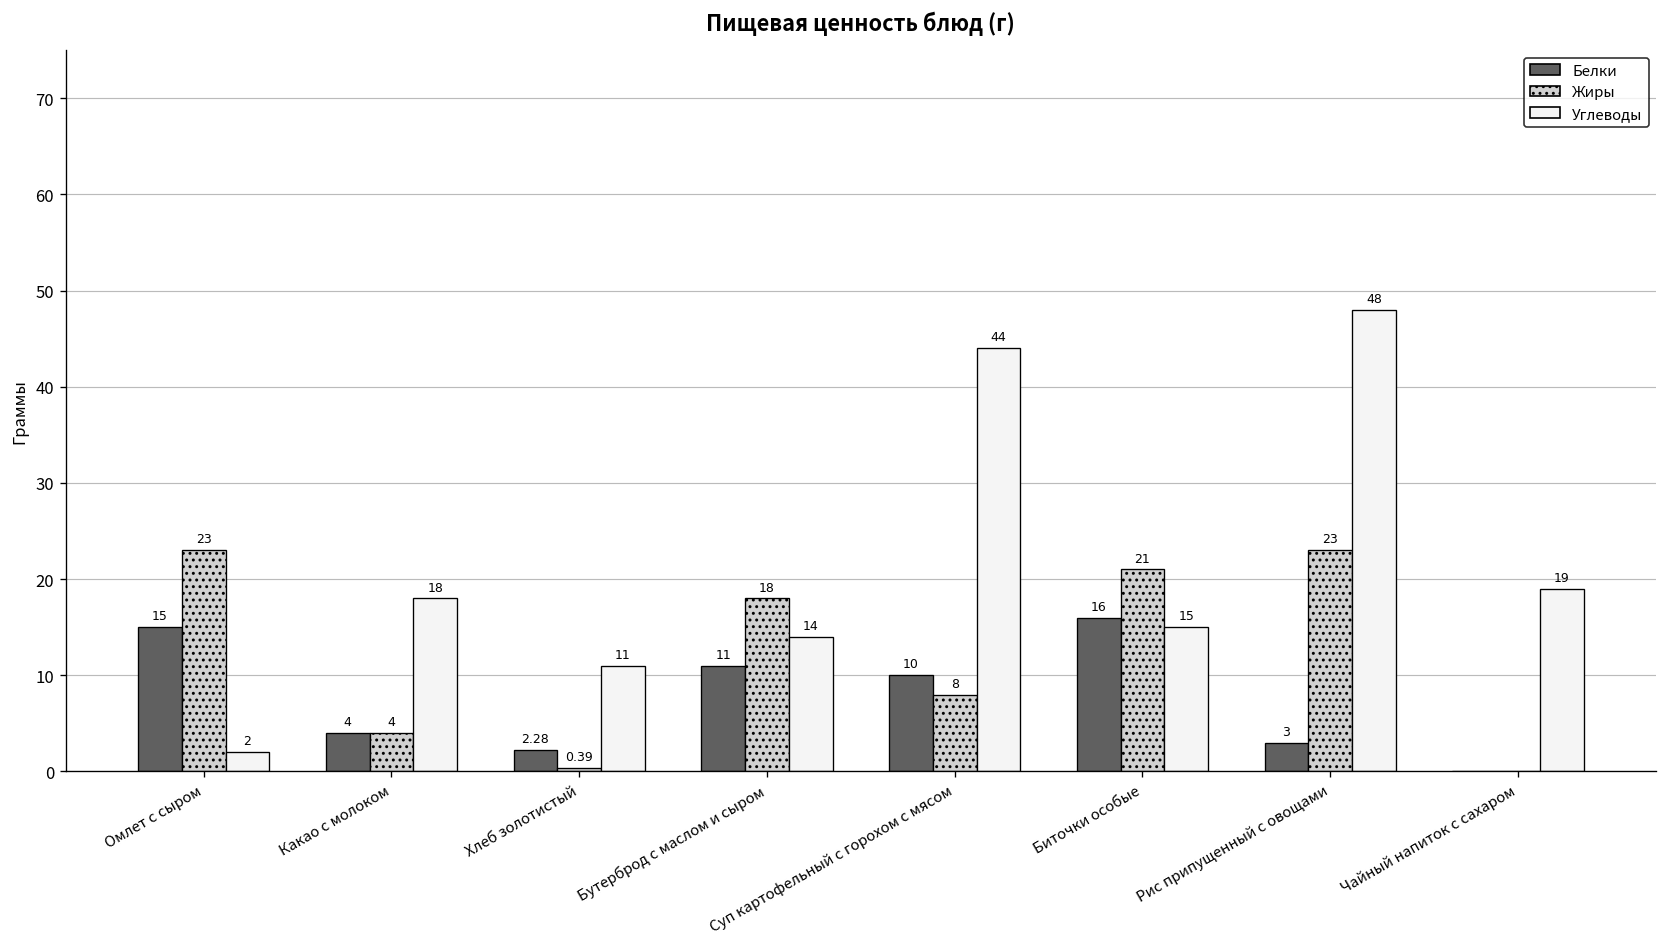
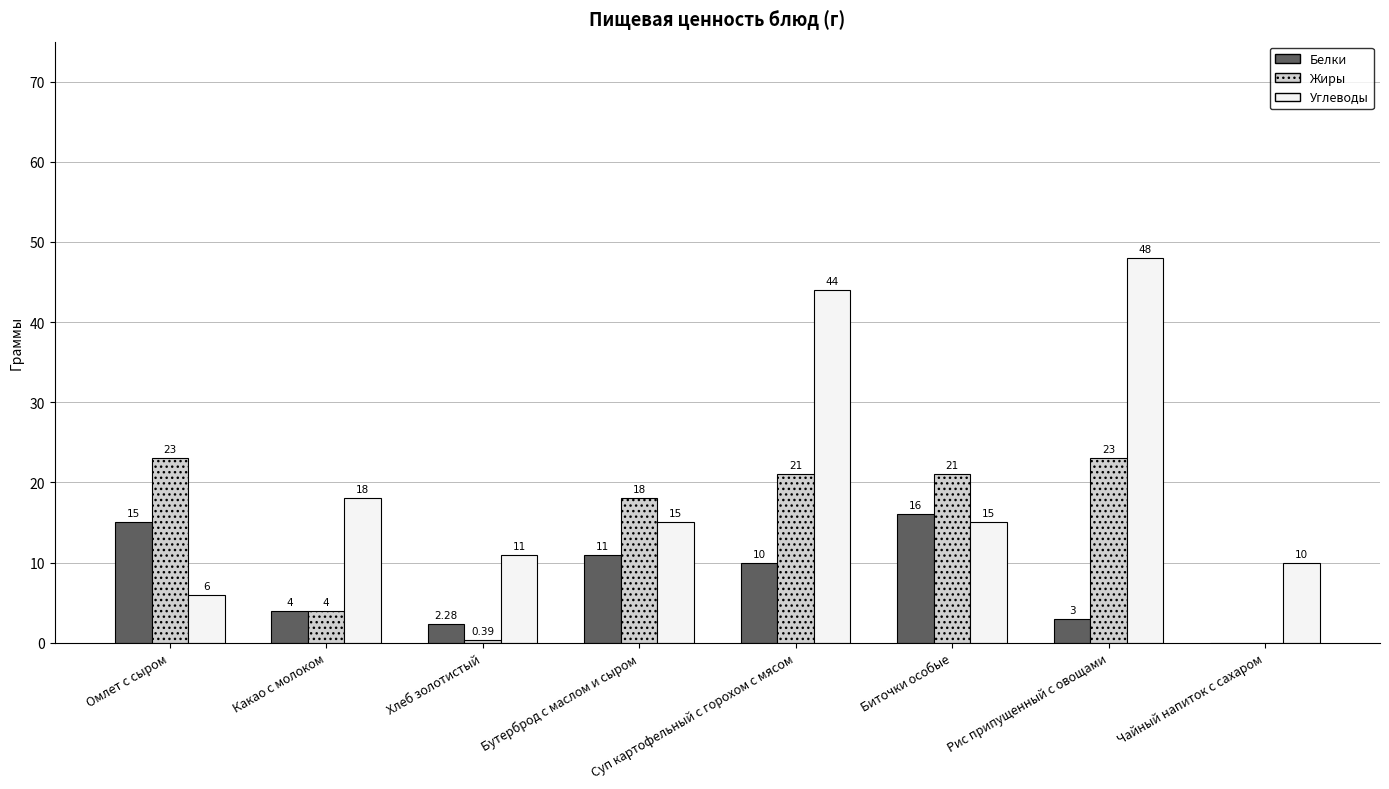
Углеводы, Омлет с сыром: 2 -> 6
Углеводы, Бутерброд с маслом и сыром: 14 -> 15
Жиры, Суп картофельный с горохом с мясом: 8 -> 21
Углеводы, Чайный напиток с сахаром: 19 -> 10
